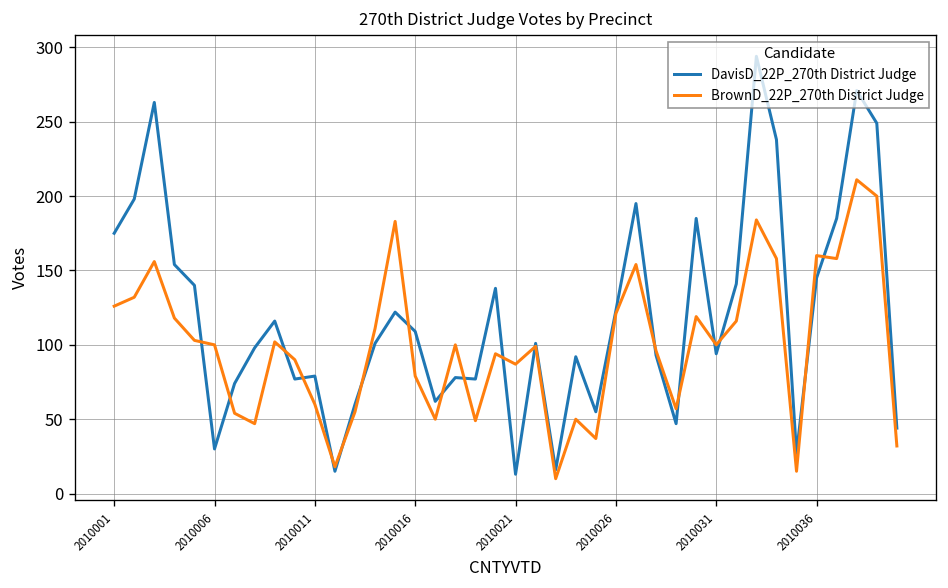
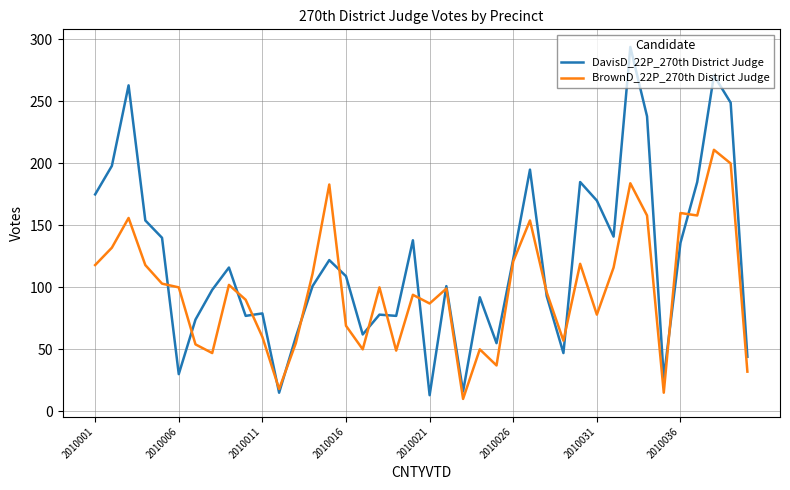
BrownD_22P_270th District Judge, 2010001: 126 -> 118
BrownD_22P_270th District Judge, 2010016: 79 -> 69
DavisD_22P_270th District Judge, 2010031: 94 -> 170
BrownD_22P_270th District Judge, 2010031: 100 -> 78
DavisD_22P_270th District Judge, 2010036: 145 -> 136
